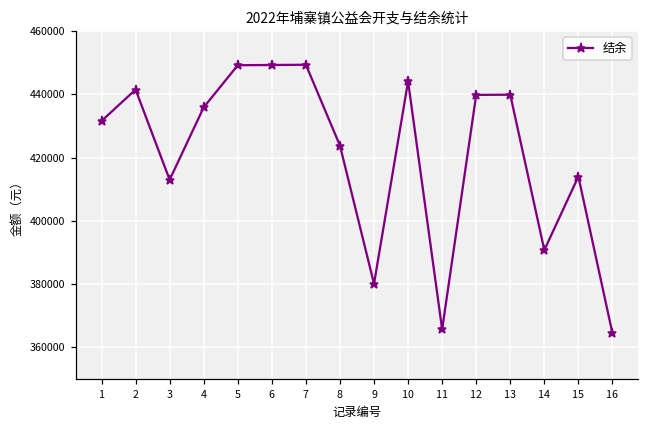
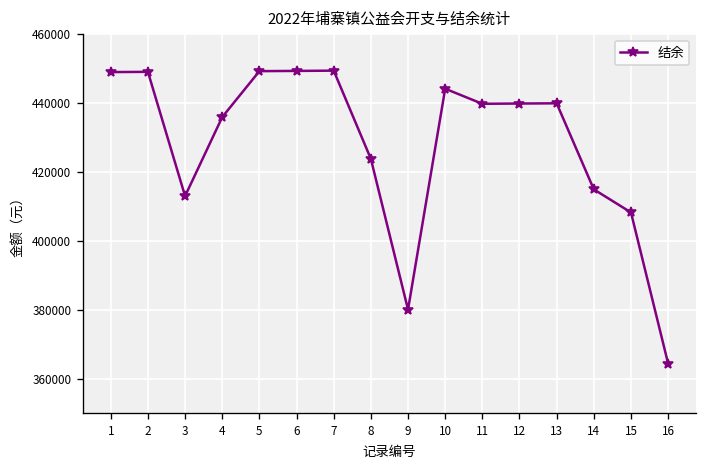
1: 432000 -> 449000
2: 442000 -> 449000
11: 366000 -> 440000
14: 391000 -> 415000
15: 414000 -> 408000
